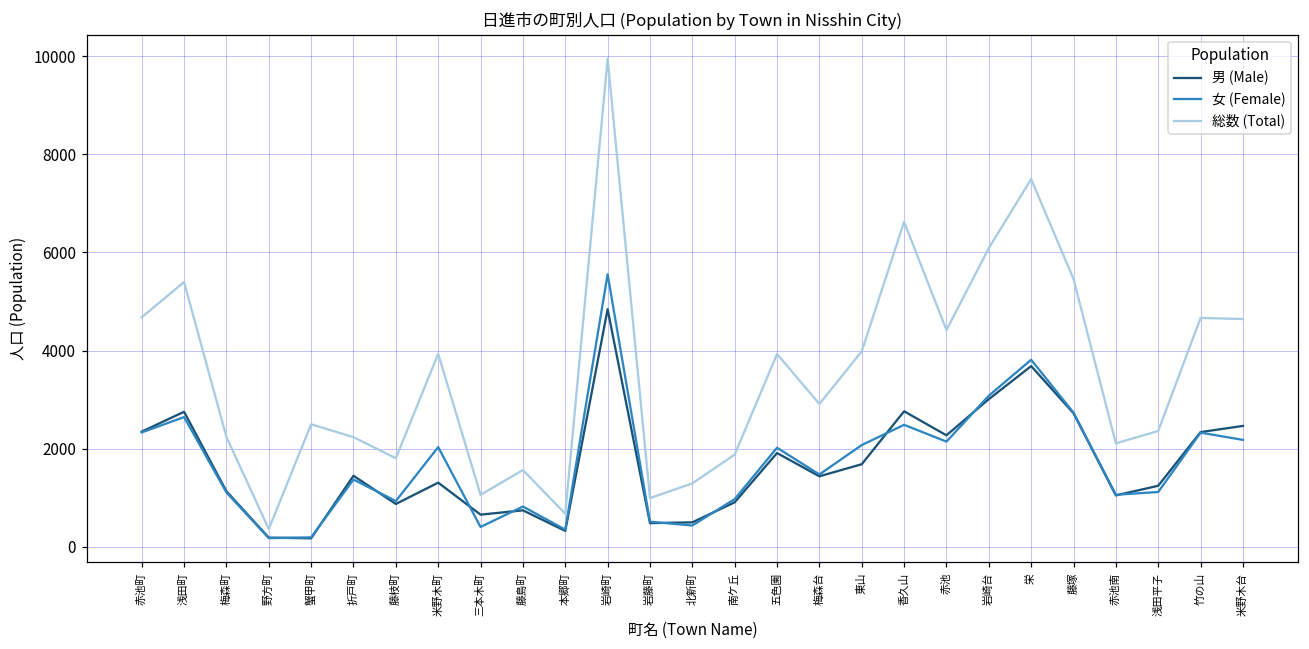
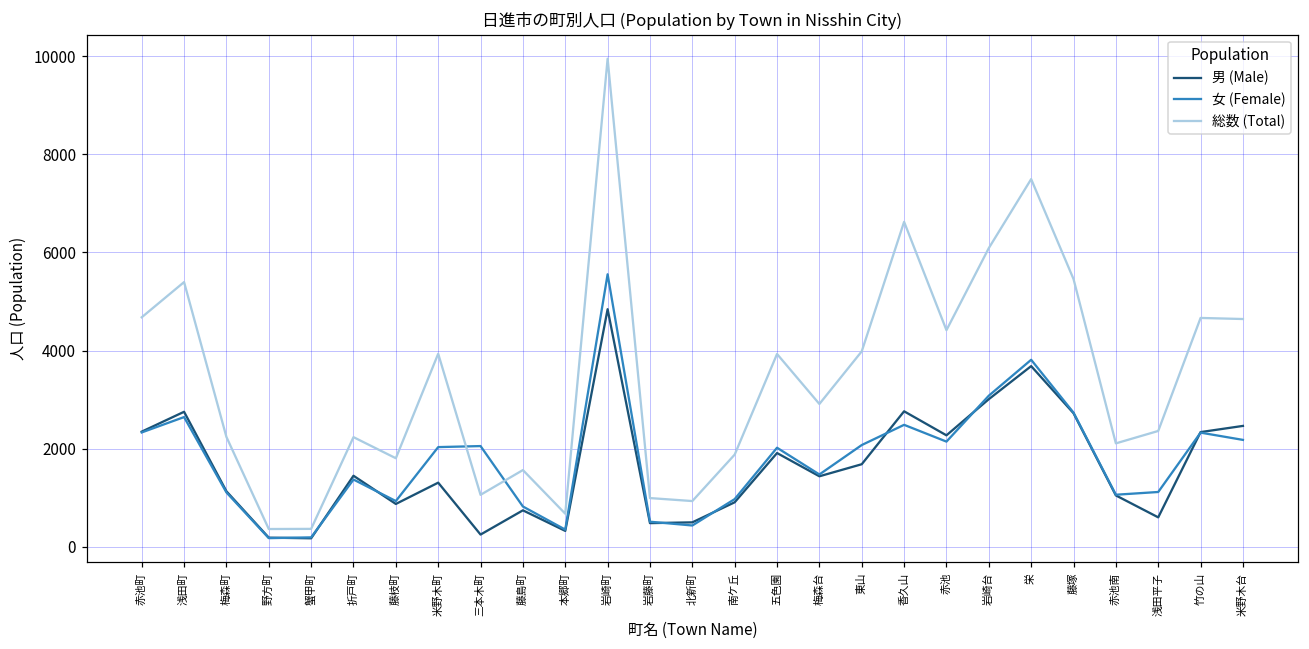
総数 (Total), 蟹甲町: 2500 -> 400
男 (Male), 三本木町: 700 -> 200
女 (Female), 三本木町: 400 -> 2100
総数 (Total), 北新町: 1300 -> 900
男 (Male), 浅田平子: 1200 -> 600
